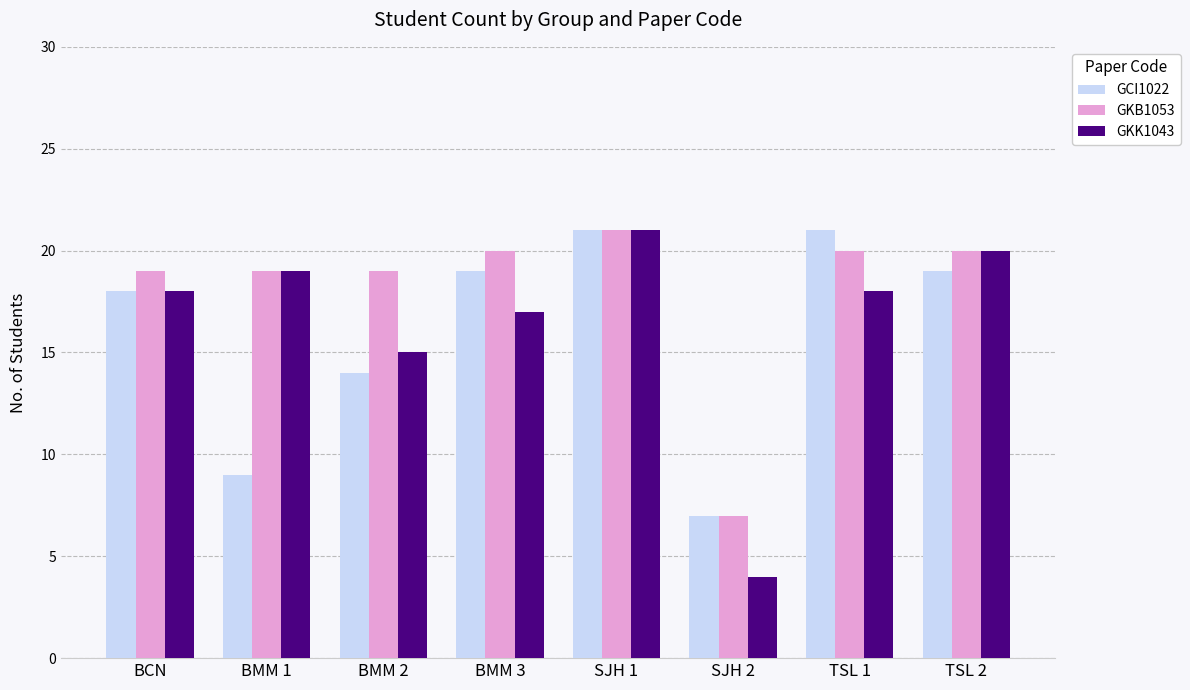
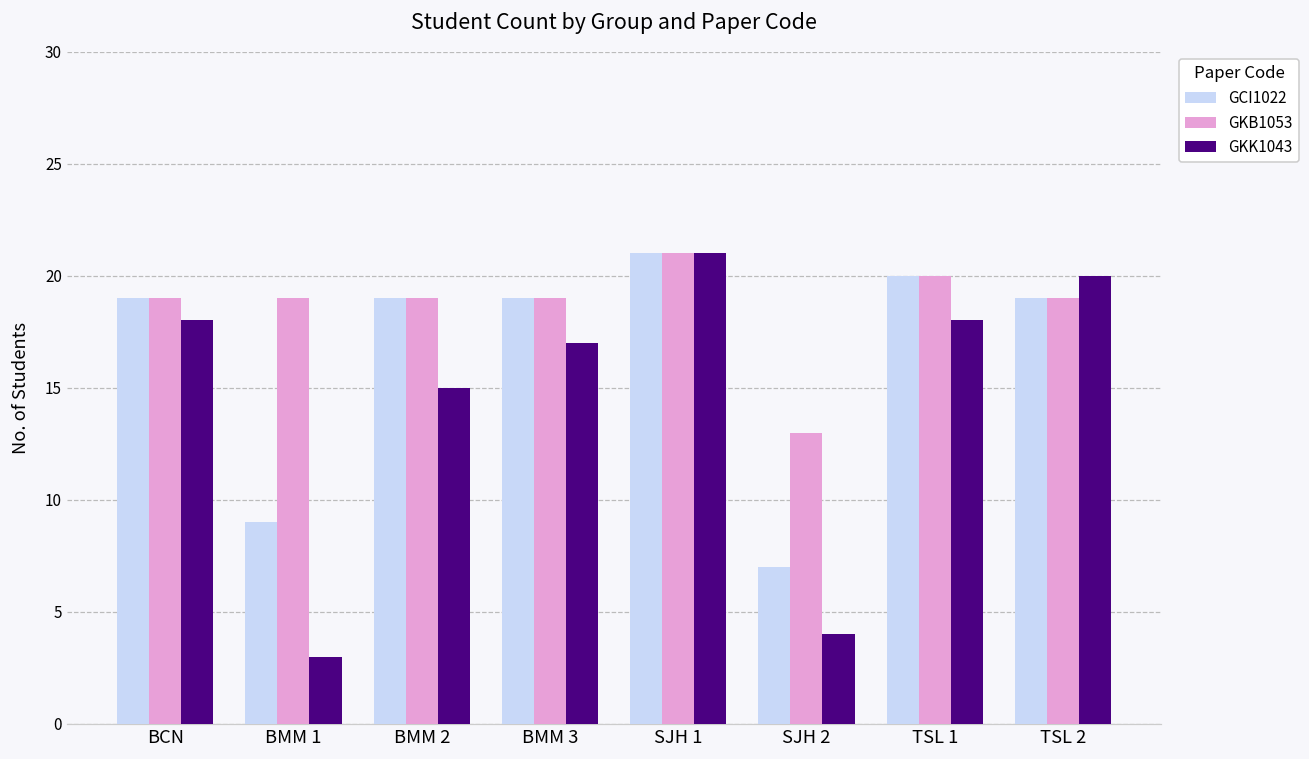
GCI1022, BCN: 18 -> 19
GKK1043, BMM 1: 19 -> 3
GCI1022, BMM 2: 14 -> 19
GKB1053, BMM 3: 20 -> 19
GKB1053, SJH 2: 7 -> 13
GCI1022, TSL 1: 21 -> 20
GKB1053, TSL 2: 20 -> 19
